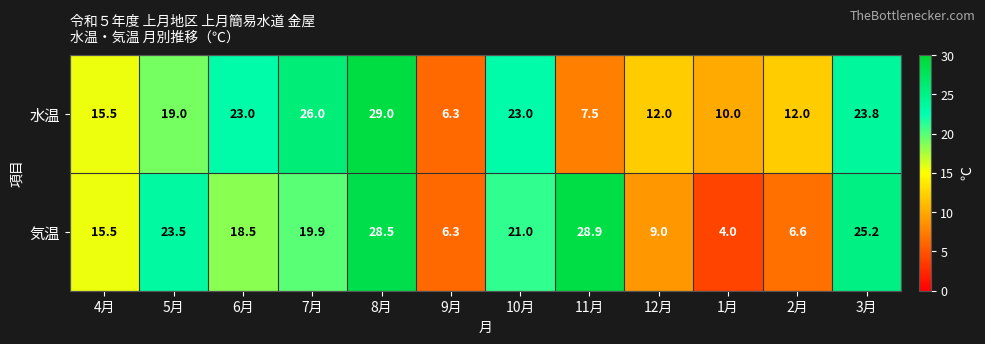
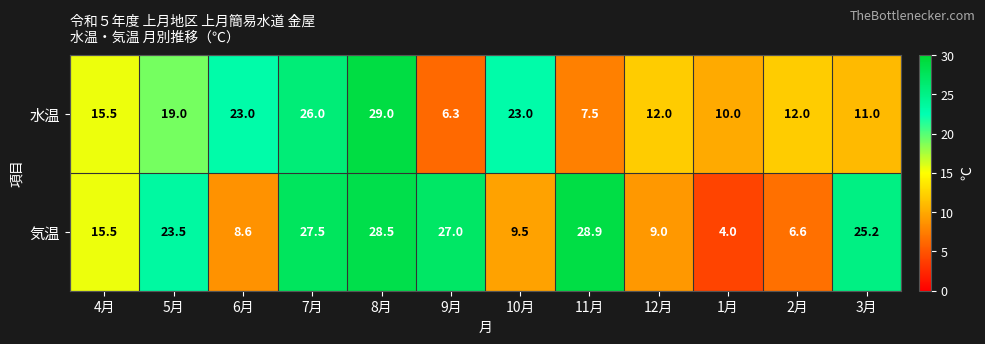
水温, 3月: 23.8 -> 11.0
気温, 6月: 18.5 -> 8.6
気温, 7月: 19.9 -> 27.5
気温, 9月: 6.3 -> 27.0
気温, 10月: 21.0 -> 9.5
